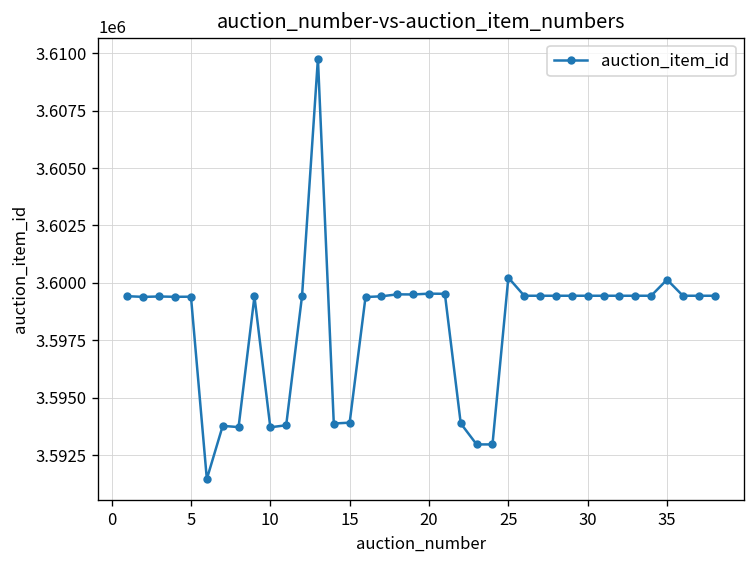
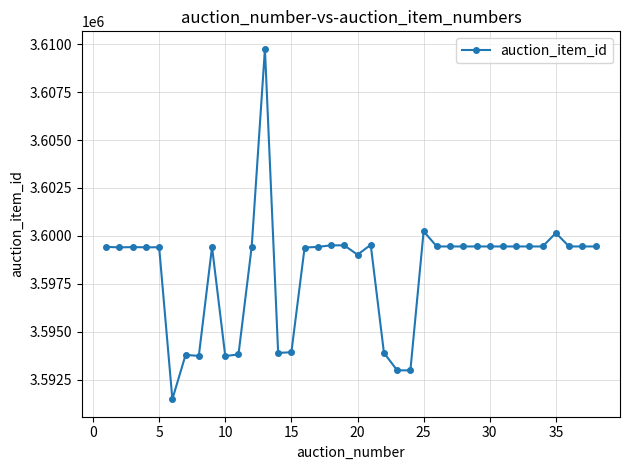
20: 3599500 -> 3599000
